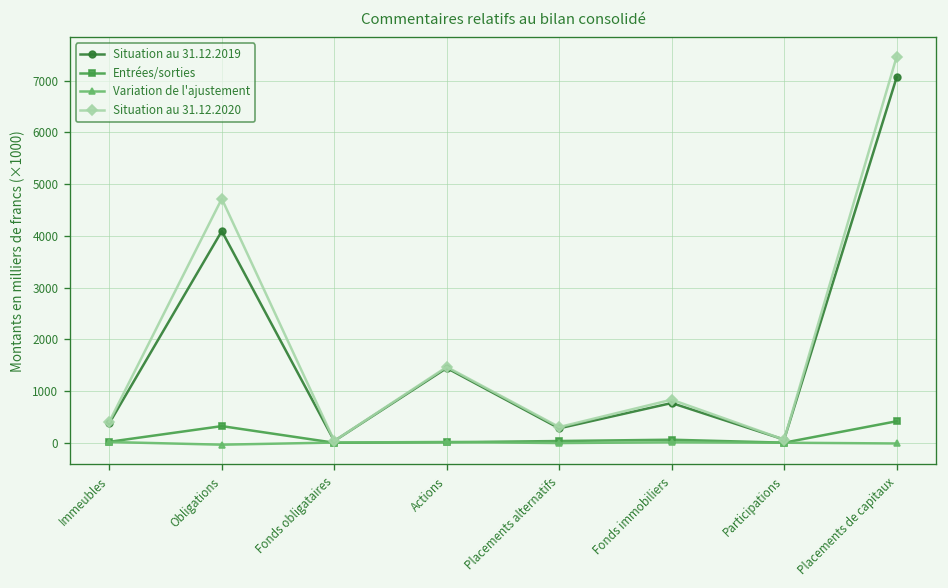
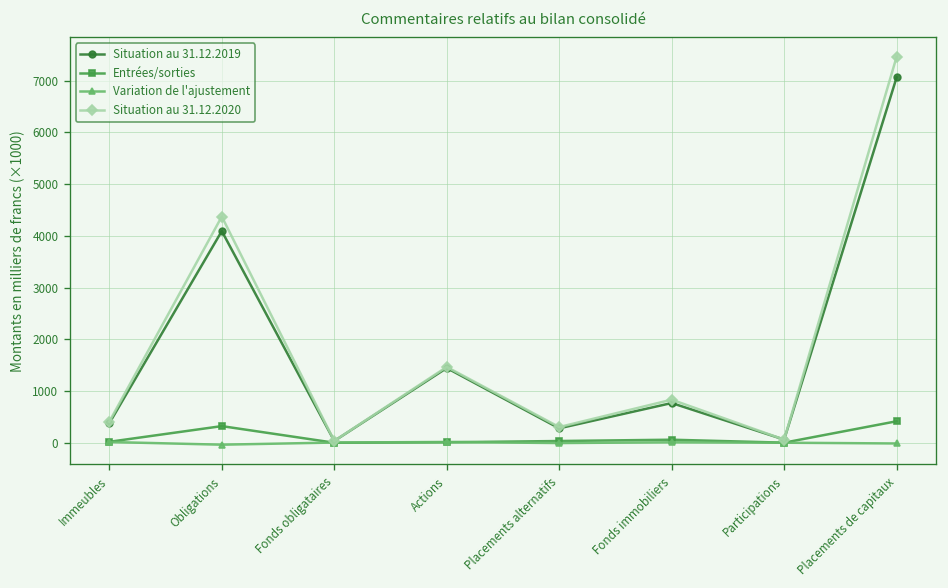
Situation au 31.12.2020, Obligations: 4700 -> 4400
